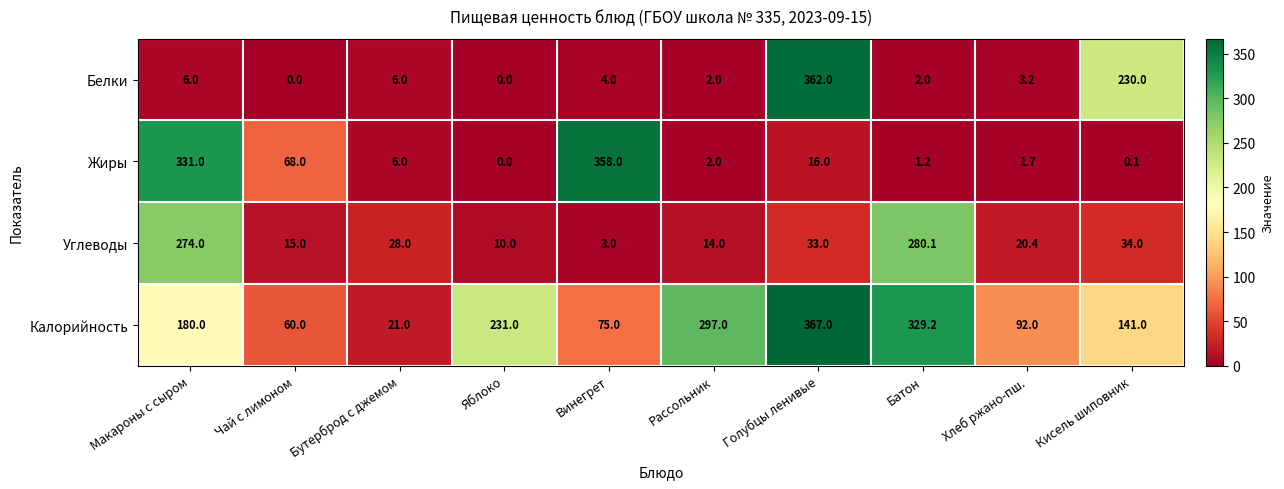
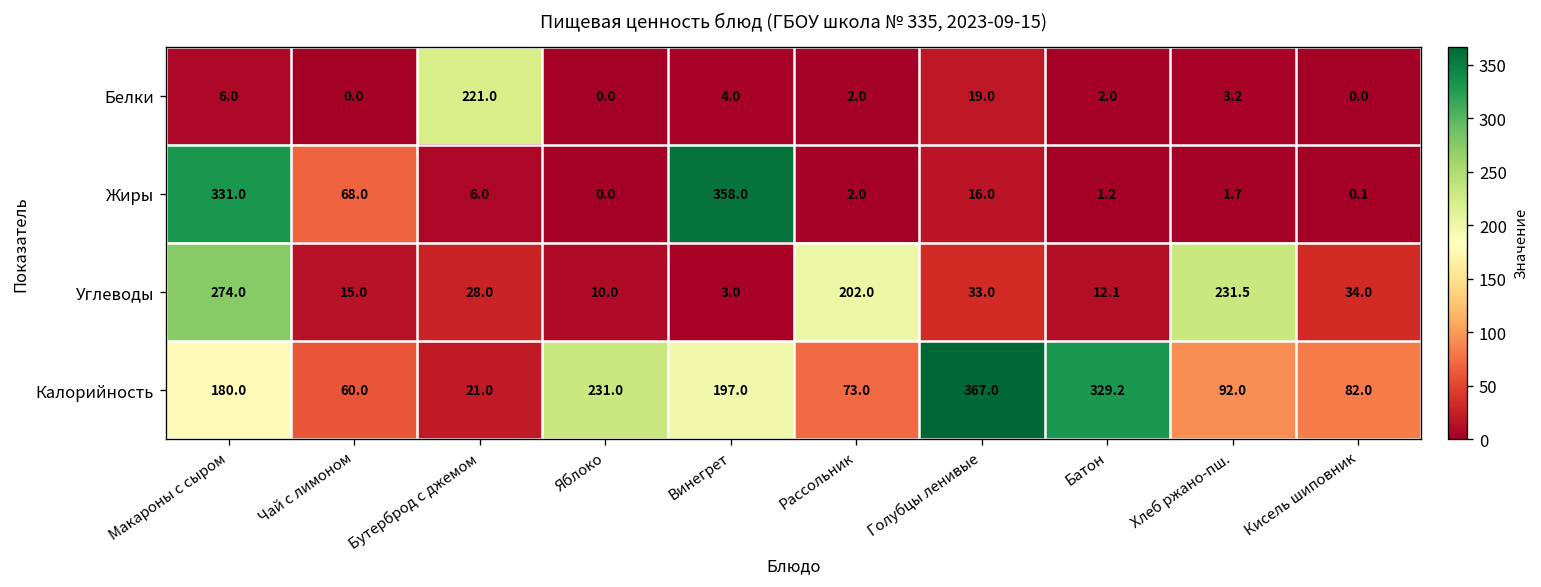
Белки, Бутерброд с джемом: 6.0 -> 221.0
Белки, Голубцы ленивые: 362.0 -> 19.0
Белки, Кисель шиповник: 230.0 -> 0.0
Углеводы, Рассольник: 14.0 -> 202.0
Углеводы, Батон: 280.1 -> 12.1
Углеводы, Хлеб ржано-пш.: 20.4 -> 231.5
Калорийность, Винегрет: 75.0 -> 197.0
Калорийность, Рассольник: 297.0 -> 73.0
Калорийность, Кисель шиповник: 141.0 -> 82.0
